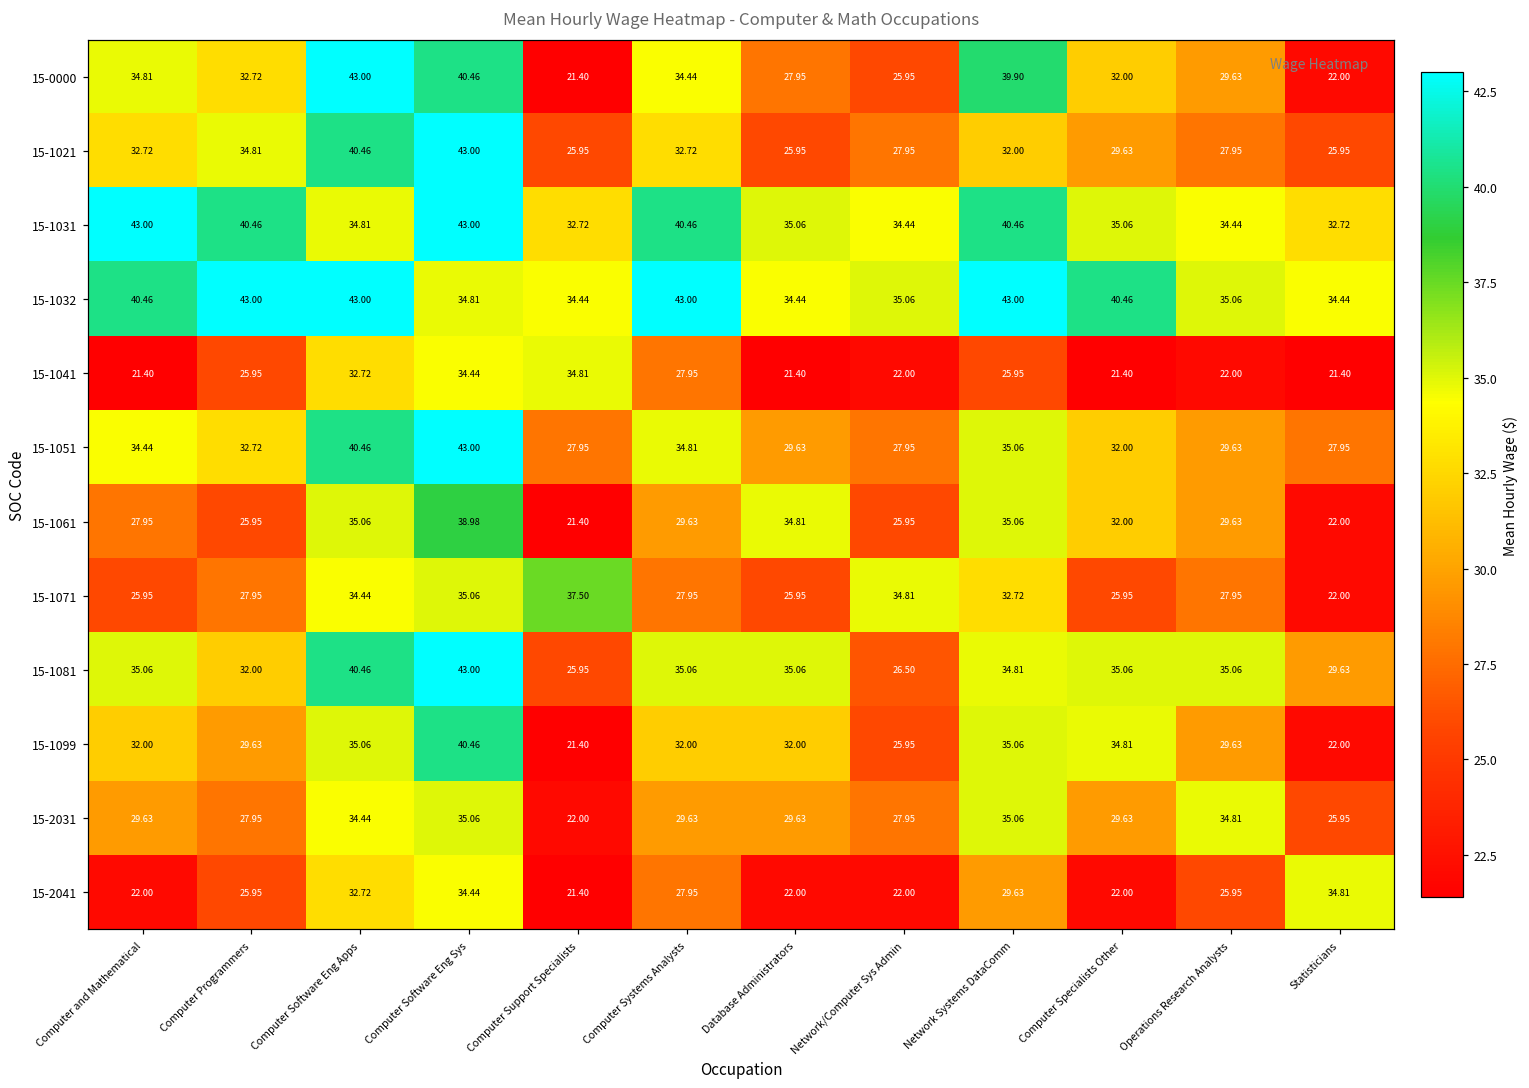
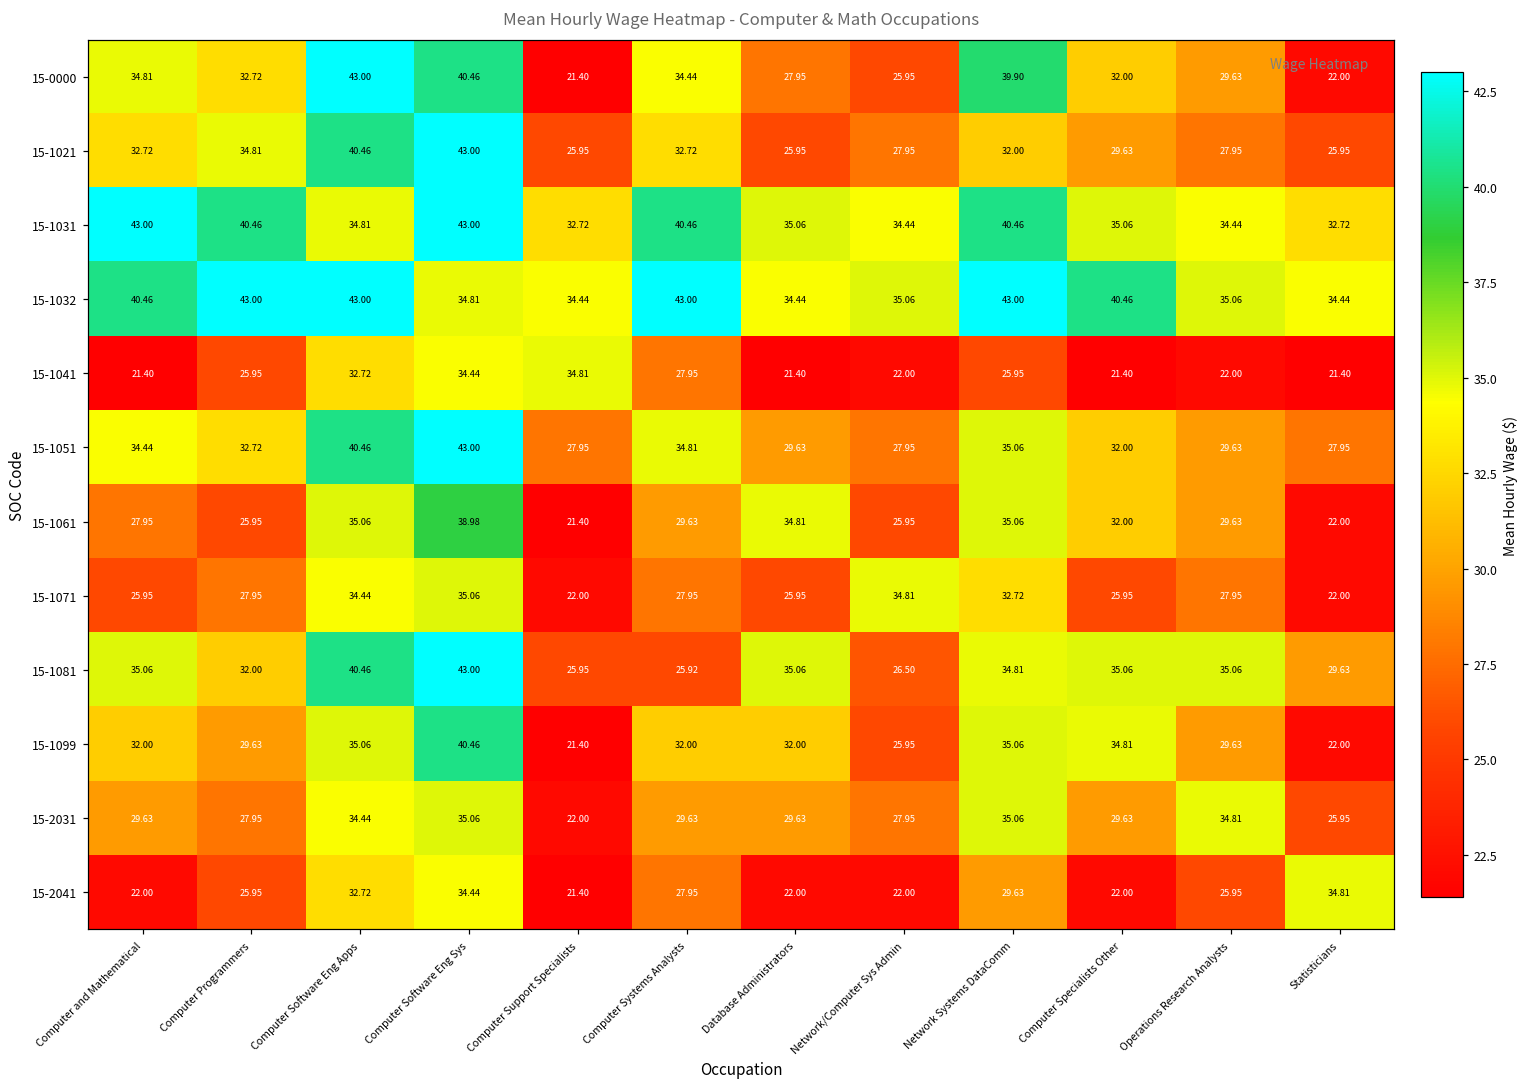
15-1071, Computer Support Specialists: 37.50 -> 22.00
15-1081, Computer Systems Analysts: 35.06 -> 25.92
